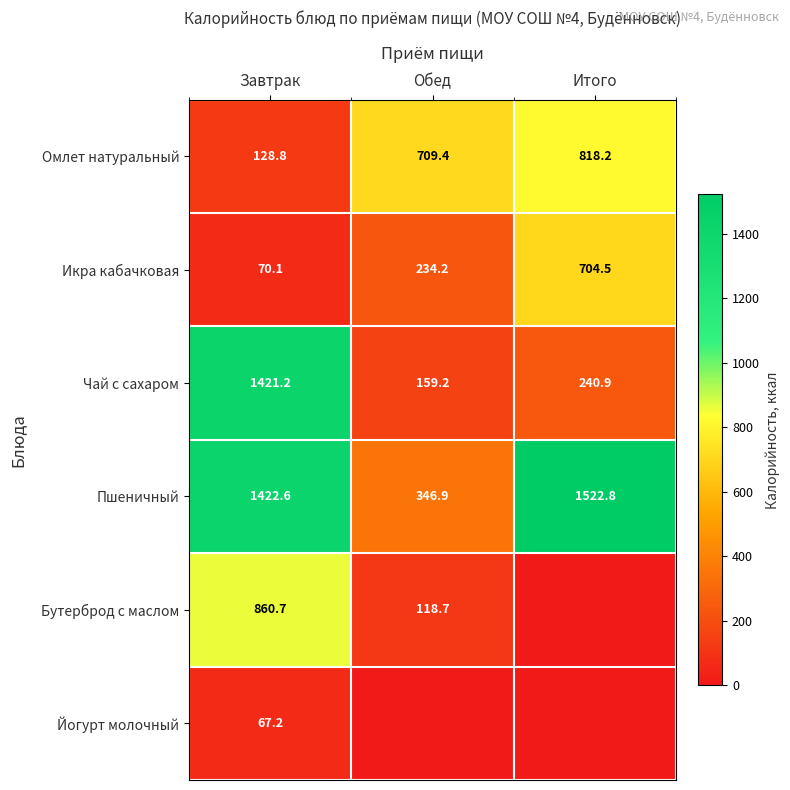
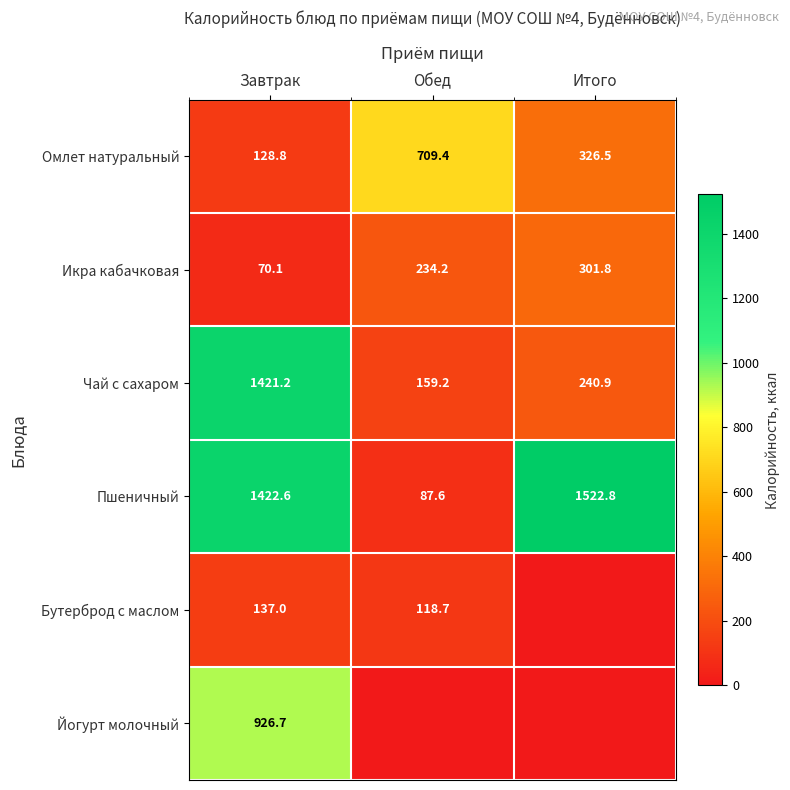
Омлет натуральный, Итого: 818.2 -> 326.5
Икра кабачковая, Итого: 704.5 -> 301.8
Пшеничный, Обед: 346.9 -> 87.6
Бутерброд с маслом, Завтрак: 860.7 -> 137.0
Йогурт молочный, Завтрак: 67.2 -> 926.7
